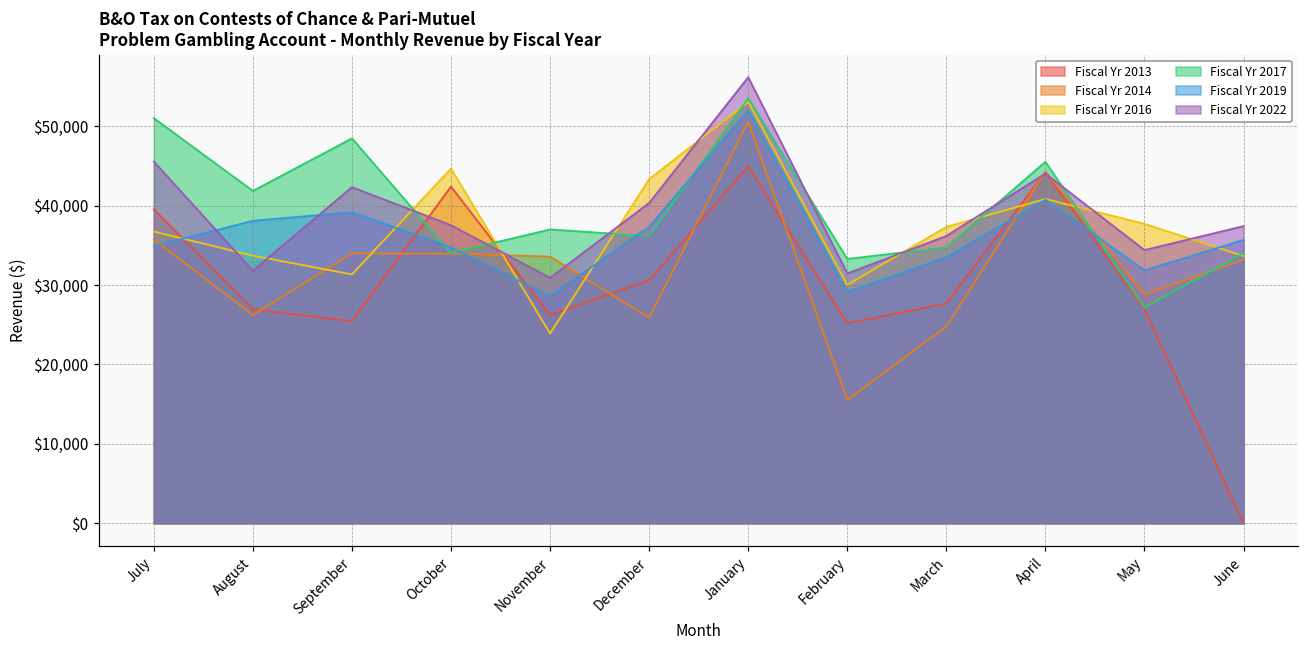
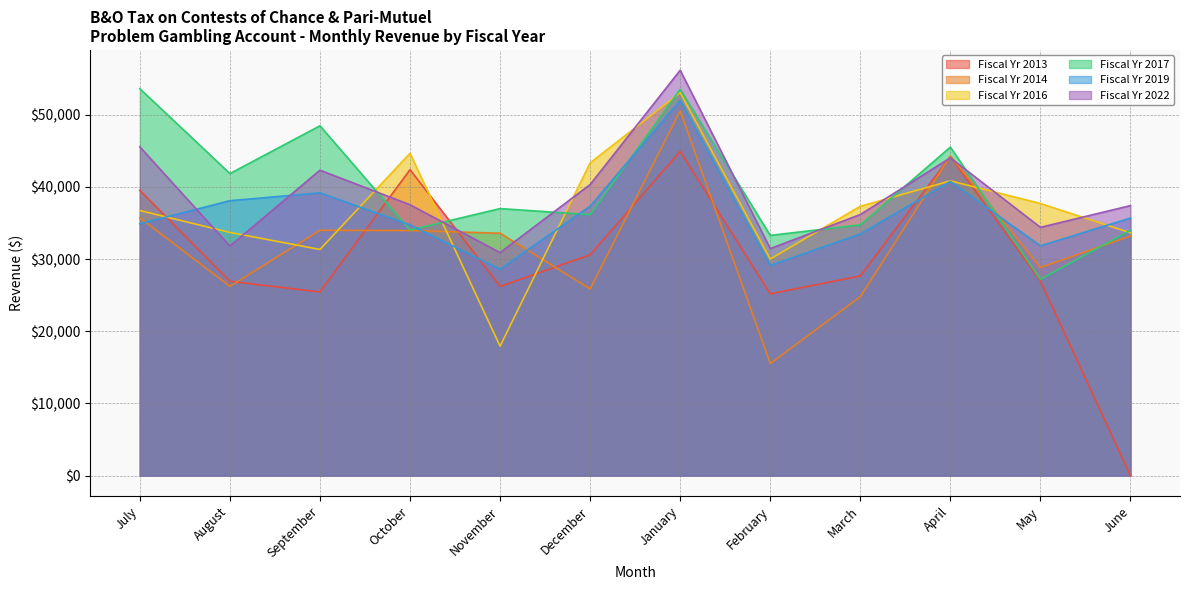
Fiscal Yr 2017, July: $51,000 -> $54,000
Fiscal Yr 2016, November: $24,000 -> $18,000
